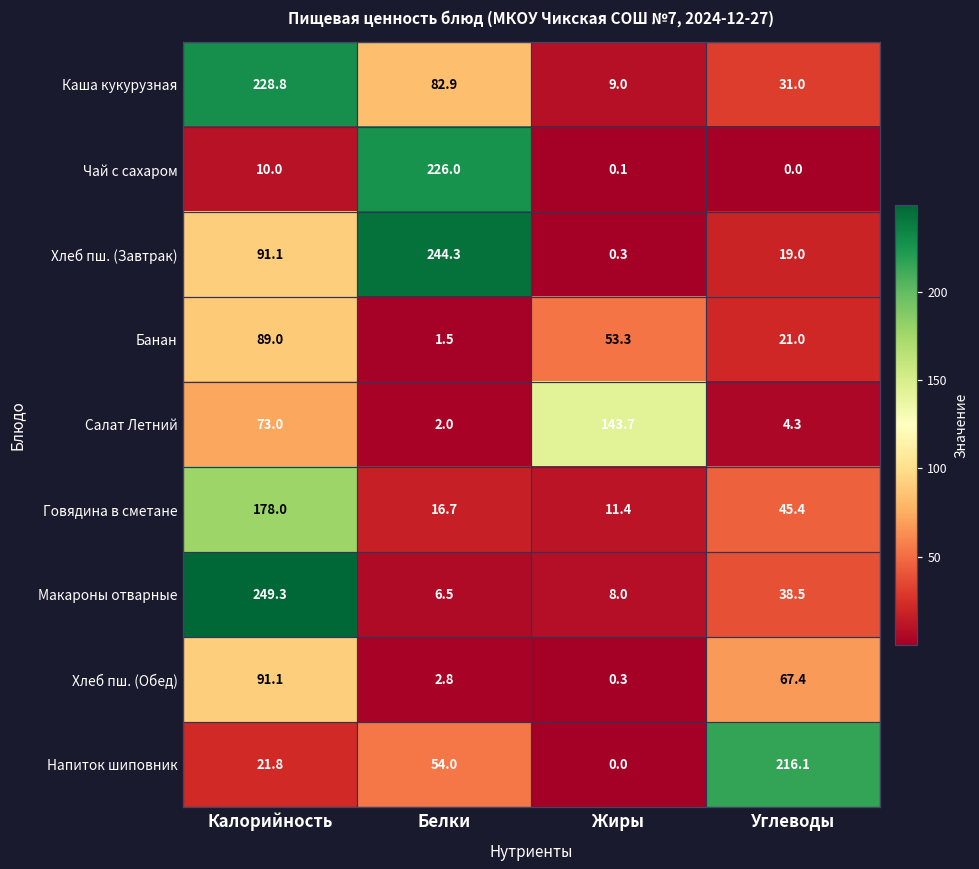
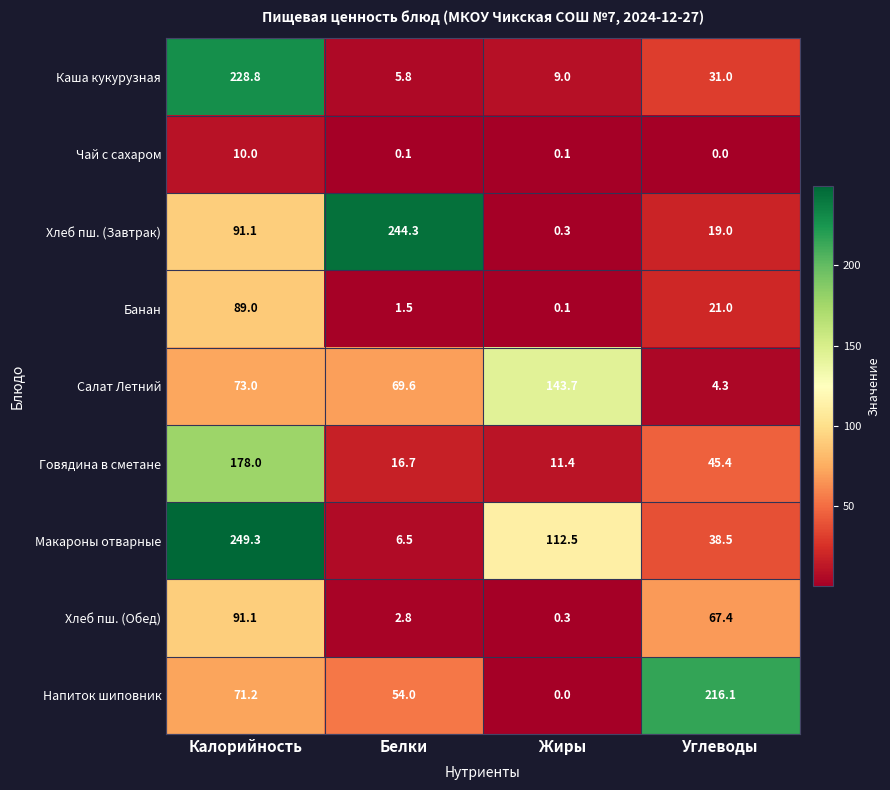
Каша кукурузная, Белки: 82.9 -> 5.8
Чай с сахаром, Белки: 226.0 -> 0.1
Банан, Жиры: 53.3 -> 0.1
Салат Летний, Белки: 2.0 -> 69.6
Макароны отварные, Жиры: 8.0 -> 112.5
Напиток шиповник, Калорийность: 21.8 -> 71.2
